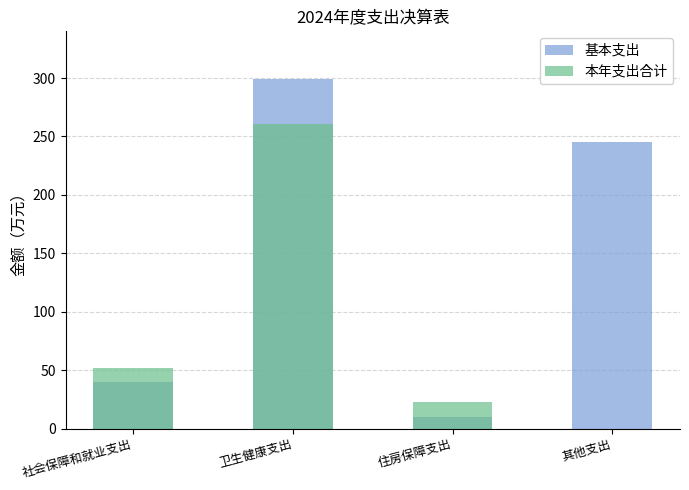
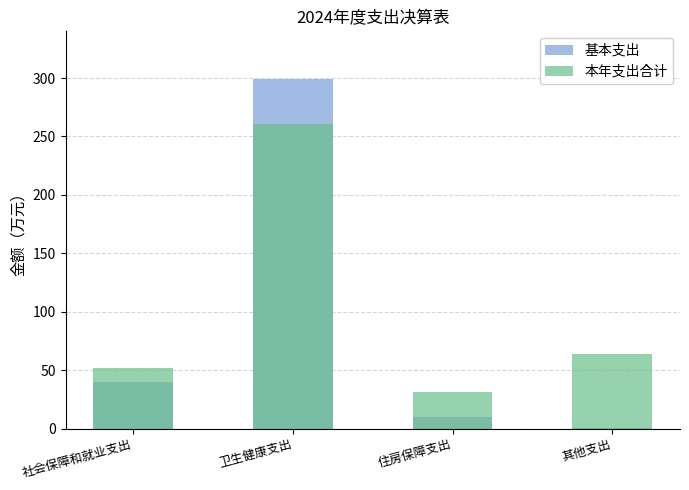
本年支出合计, 住房保障支出: 23 -> 31
基本支出, 其他支出: 246 -> 0
本年支出合计, 其他支出: 0 -> 64
